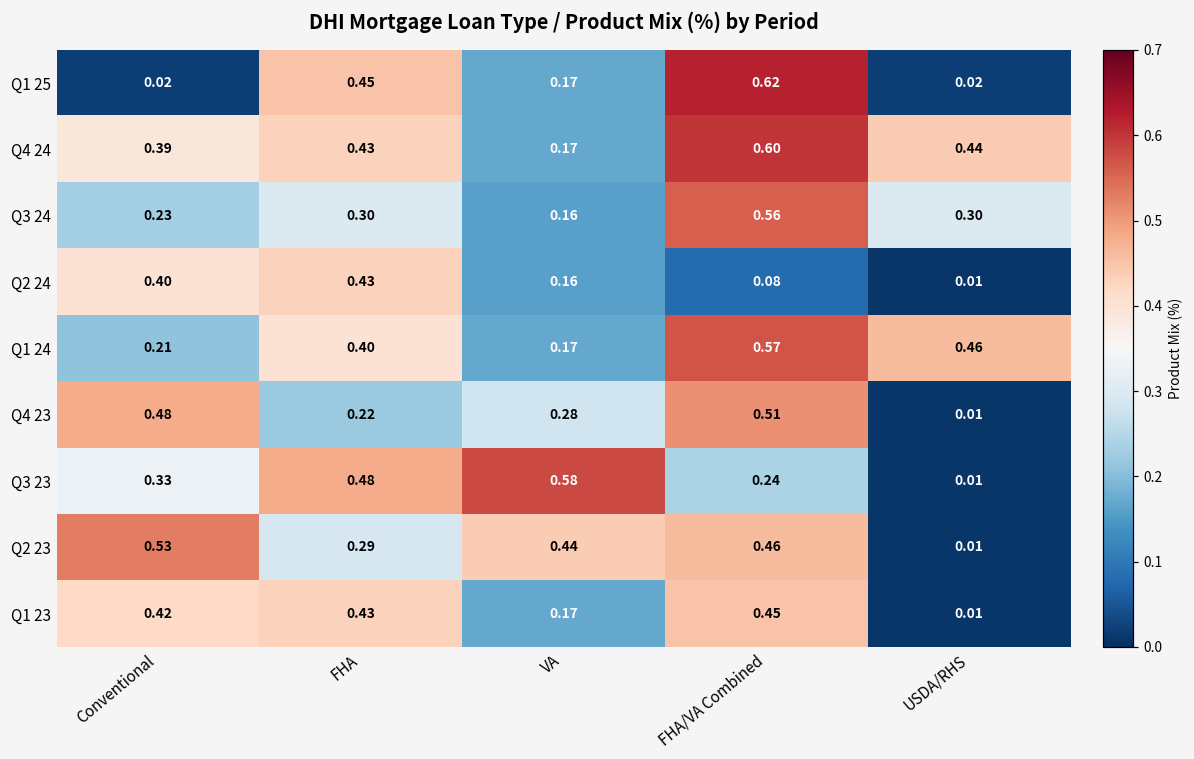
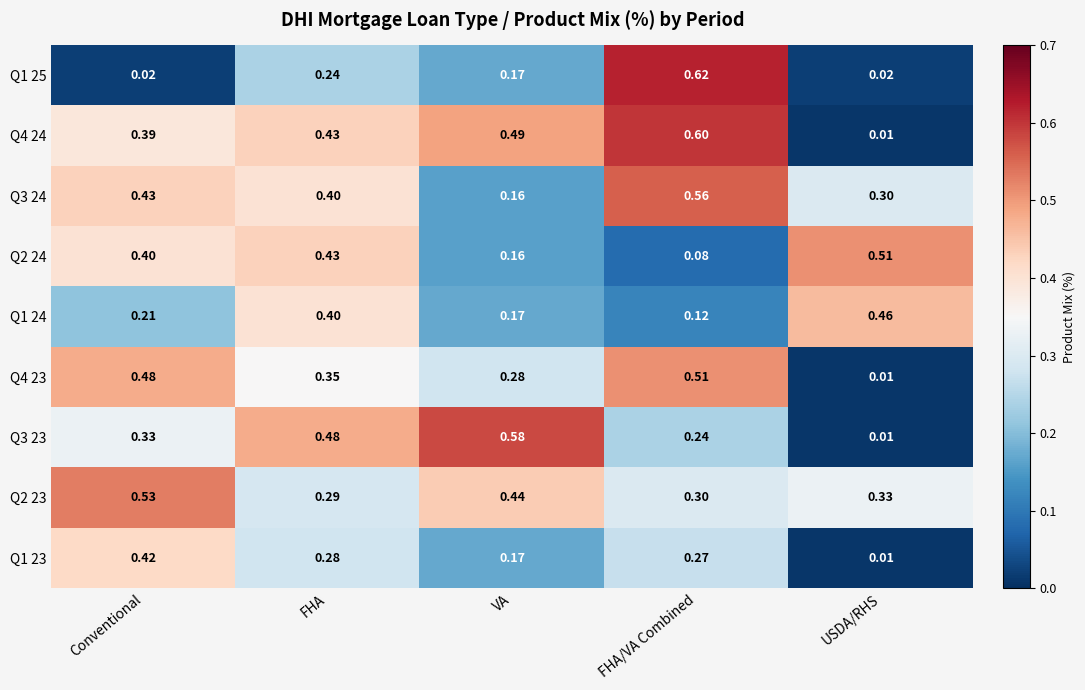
Q1 25, FHA: 0.45 -> 0.24
Q4 24, VA: 0.17 -> 0.49
Q4 24, USDA/RHS: 0.44 -> 0.01
Q3 24, Conventional: 0.23 -> 0.43
Q3 24, FHA: 0.30 -> 0.40
Q2 24, USDA/RHS: 0.01 -> 0.51
Q1 24, FHA/VA Combined: 0.57 -> 0.12
Q4 23, FHA: 0.22 -> 0.35
Q2 23, FHA/VA Combined: 0.46 -> 0.30
Q2 23, USDA/RHS: 0.01 -> 0.33
Q1 23, FHA: 0.43 -> 0.28
Q1 23, FHA/VA Combined: 0.45 -> 0.27
